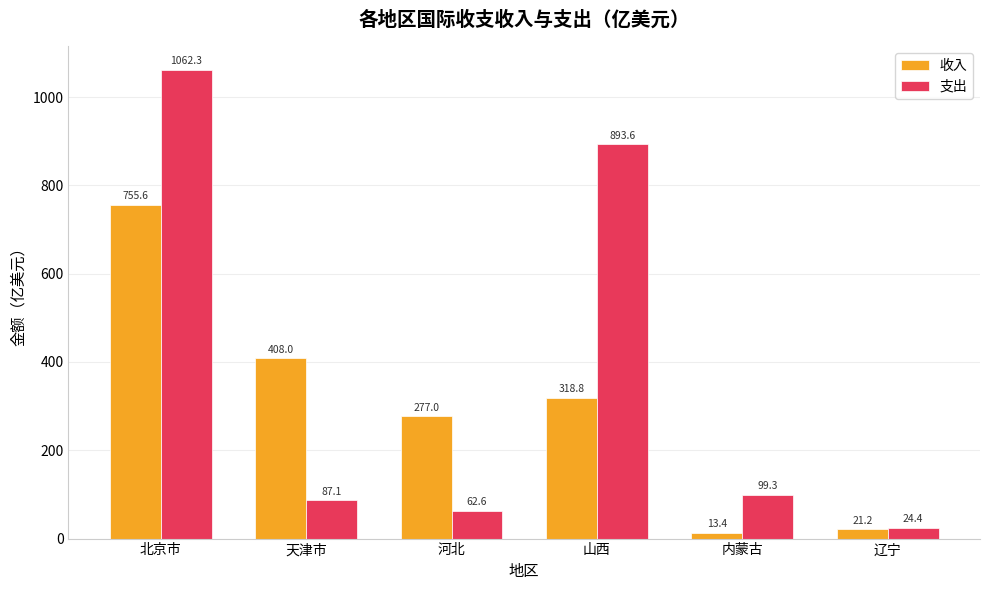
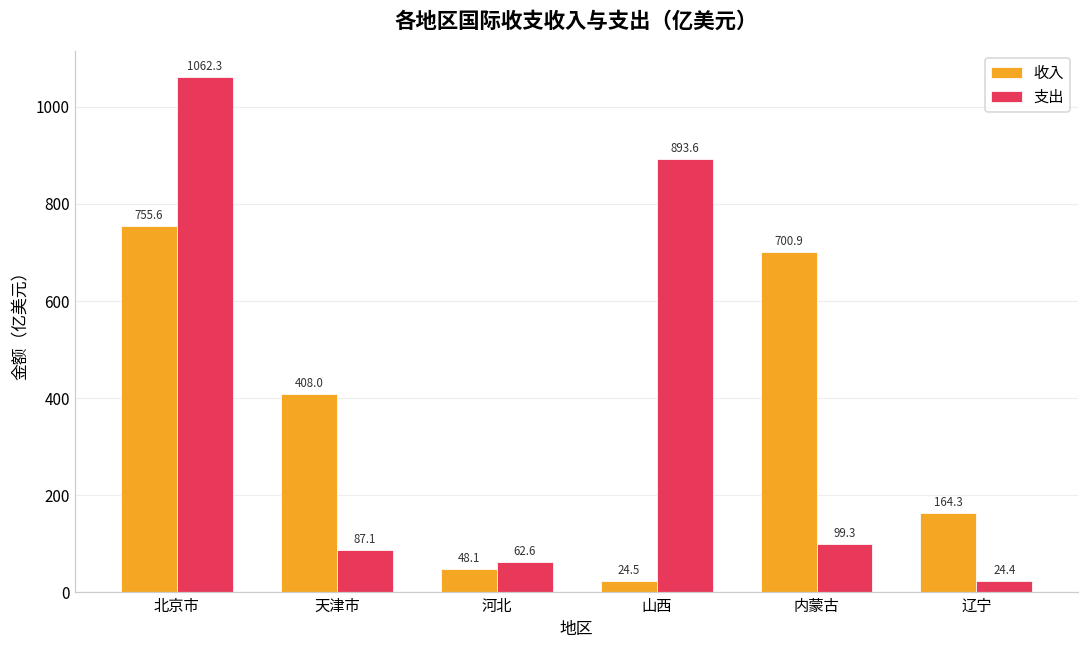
收入, 河北: 277.0 -> 48.1
收入, 山西: 318.8 -> 24.5
收入, 内蒙古: 13.4 -> 700.9
收入, 辽宁: 21.2 -> 164.3
